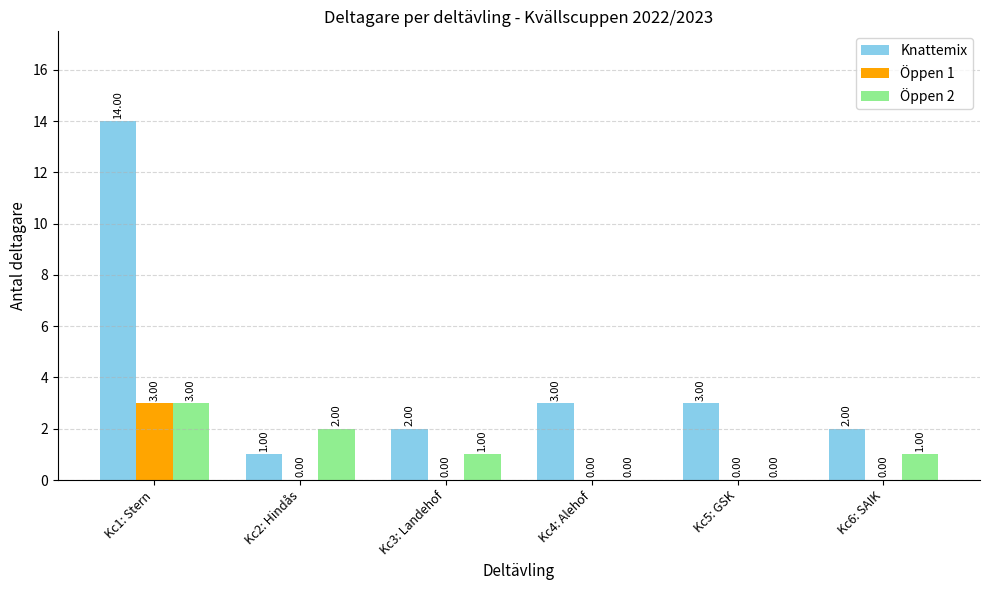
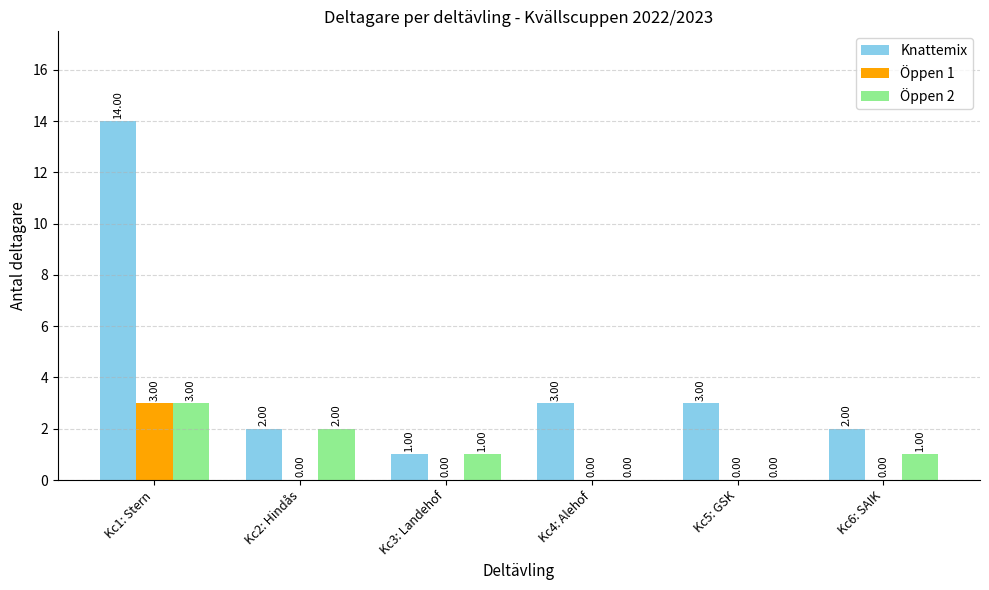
Knattemix, Kc2: Hindås: 1.00 -> 2.00
Knattemix, Kc3: Landehof: 2.00 -> 1.00
